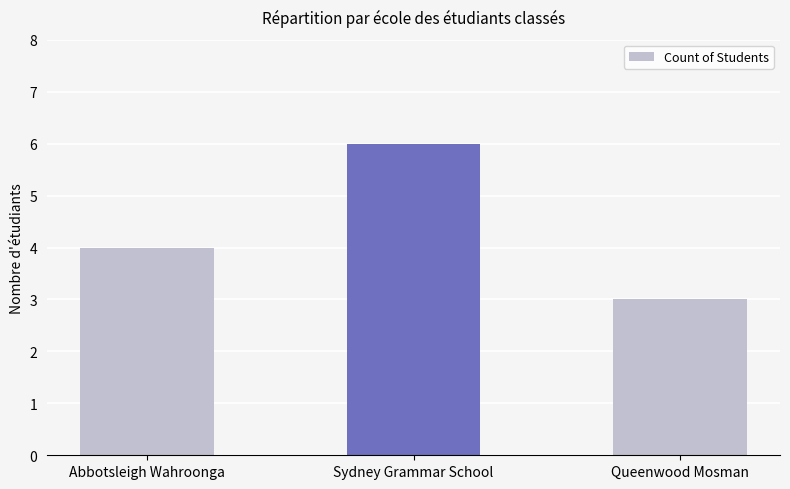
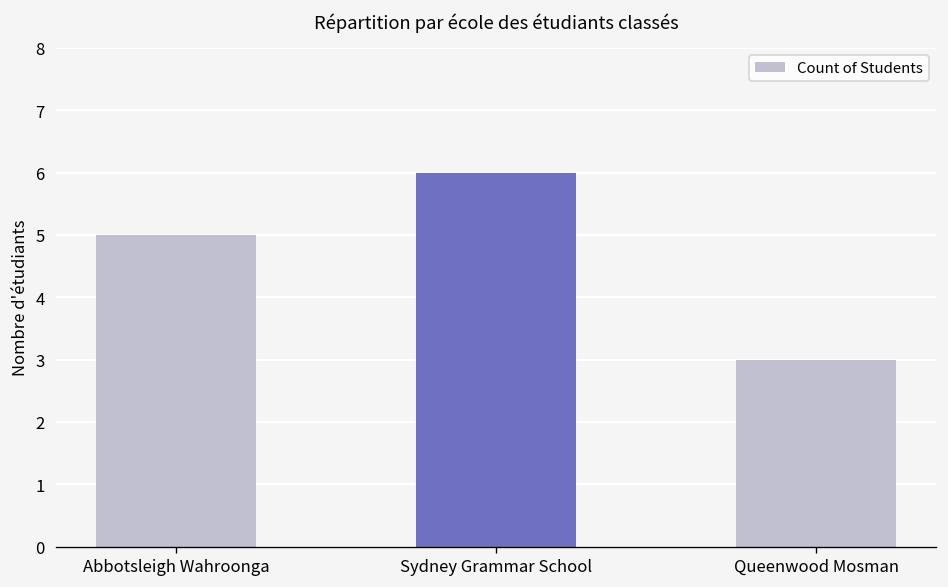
Abbotsleigh Wahroonga: 4 -> 5
